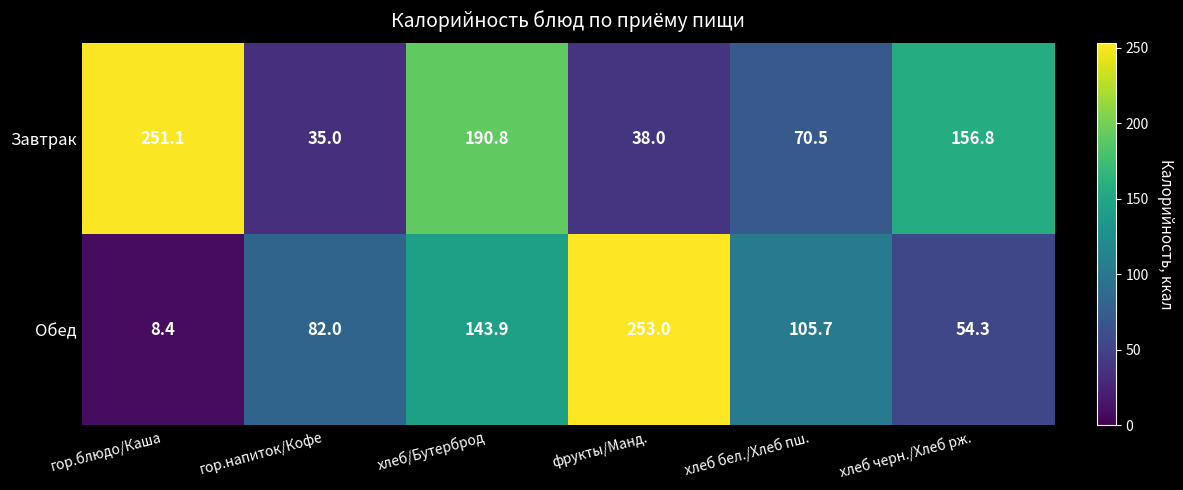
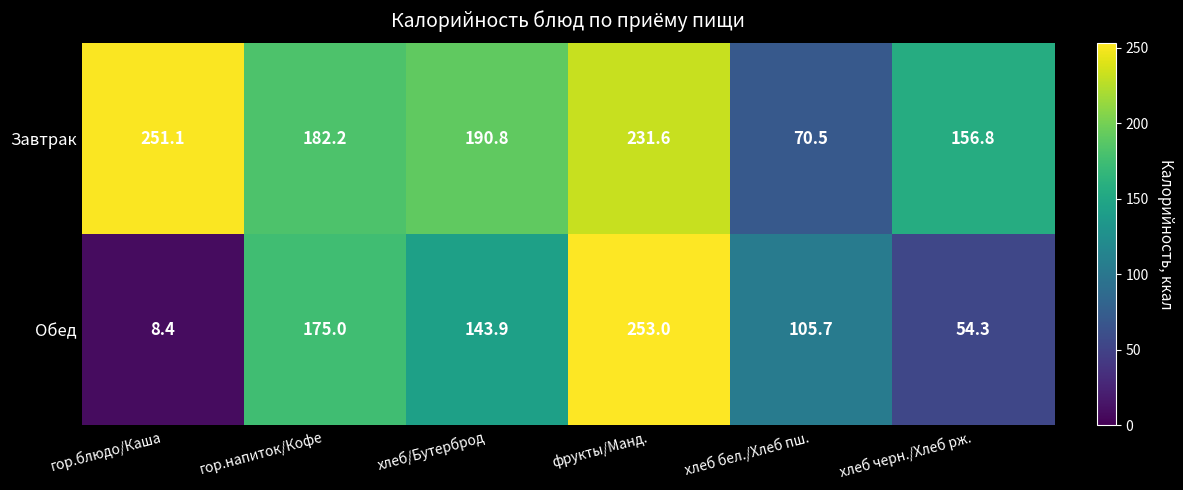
Завтрак, гор.напиток/Кофе: 35.0 -> 182.2
Завтрак, фрукты/Манд.: 38.0 -> 231.6
Обед, гор.напиток/Кофе: 82.0 -> 175.0
